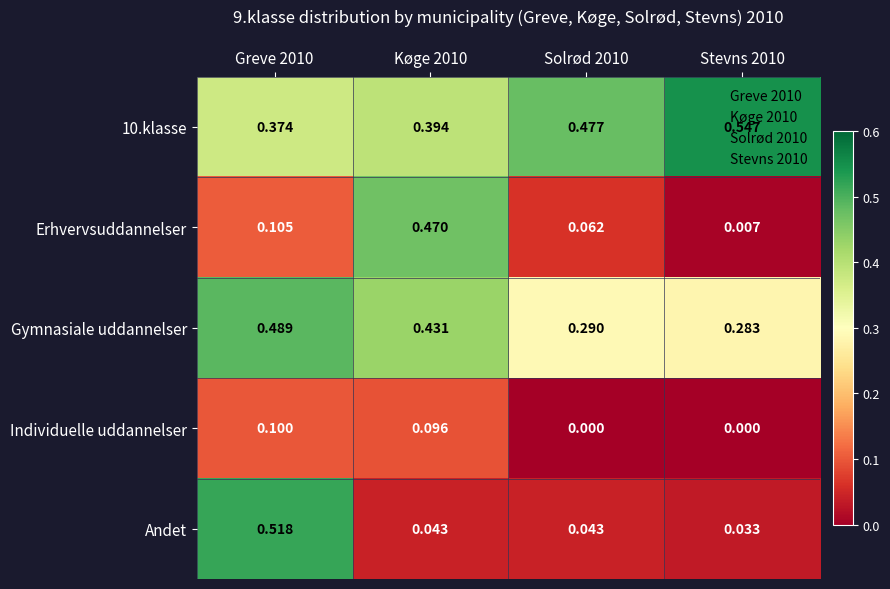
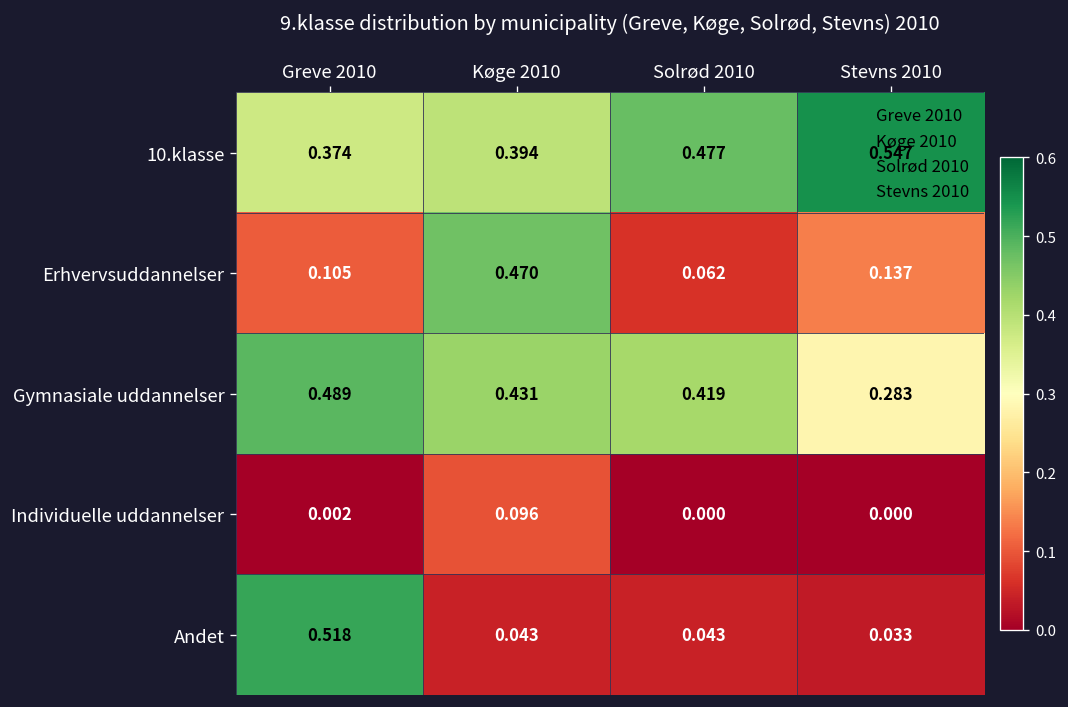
Erhvervsuddannelser, Stevns 2010: 0.007 -> 0.137
Gymnasiale uddannelser, Solrød 2010: 0.290 -> 0.419
Individuelle uddannelser, Greve 2010: 0.100 -> 0.002
